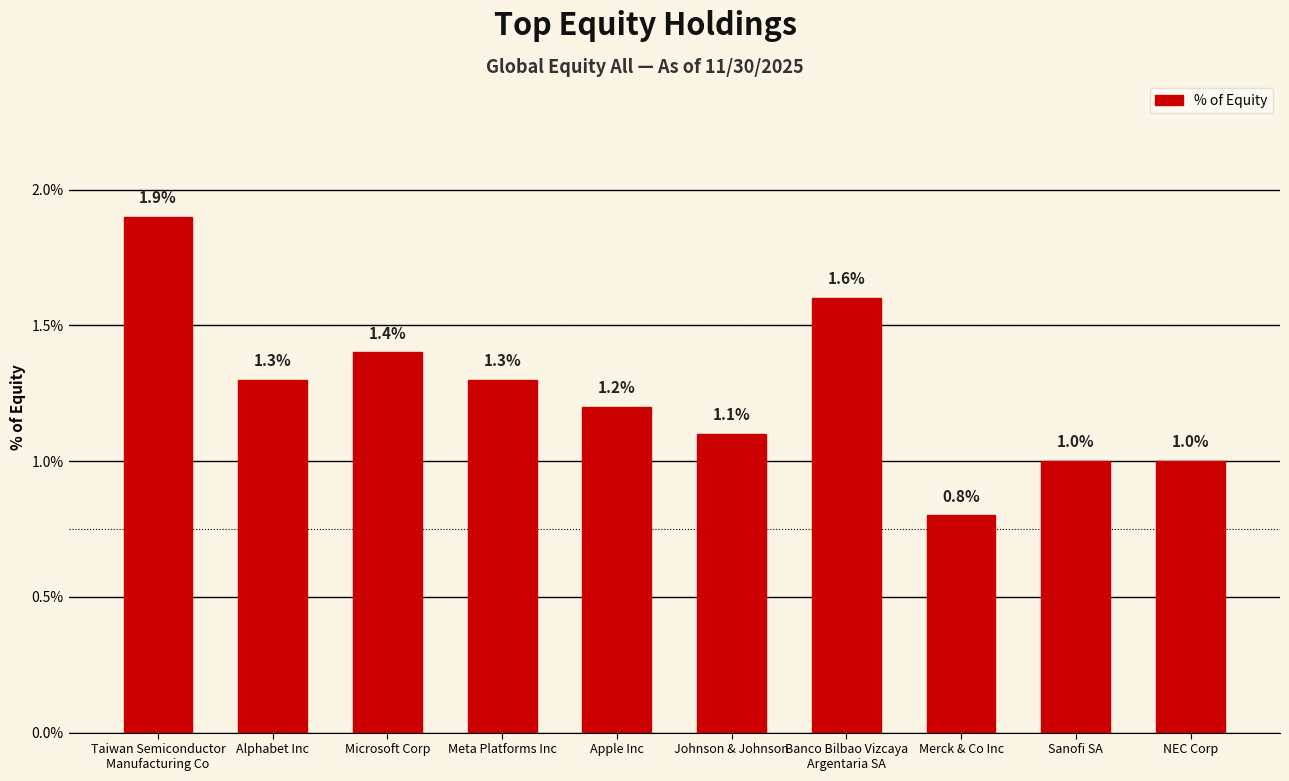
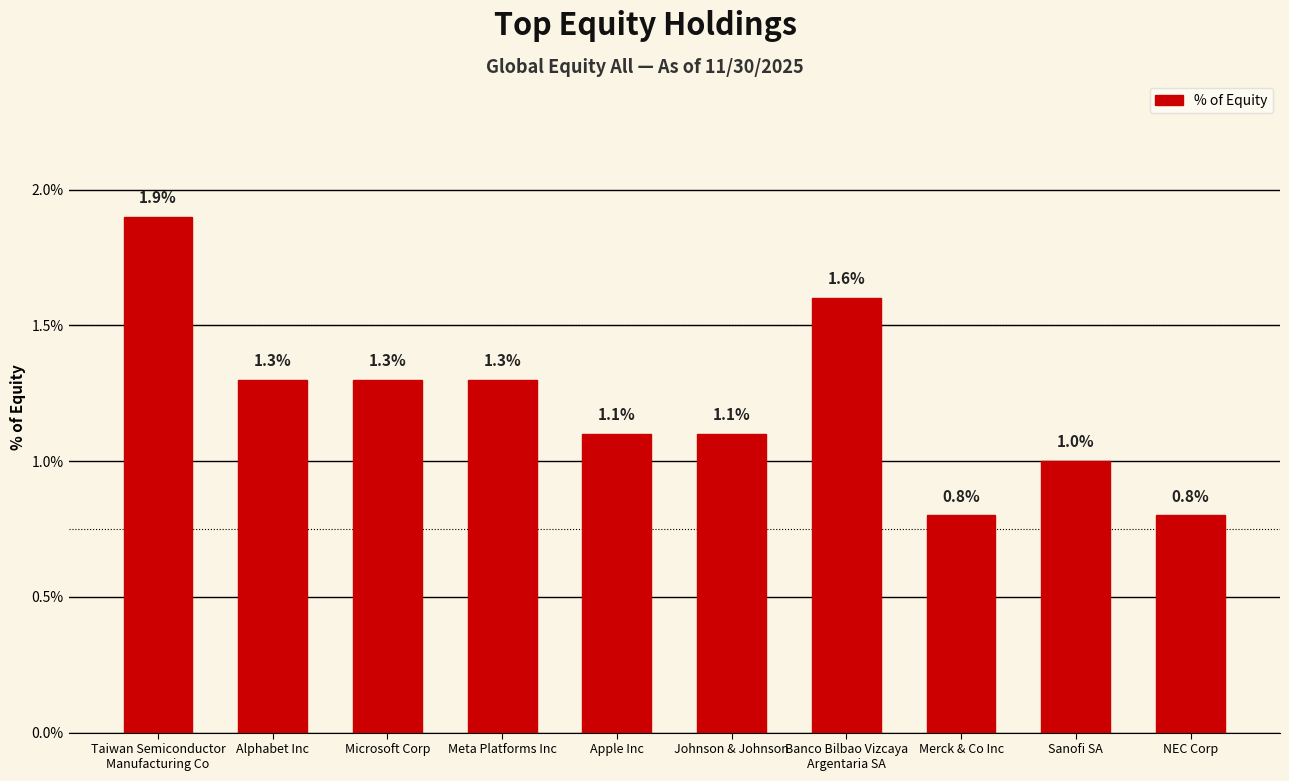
Microsoft Corp: 1.4% -> 1.3%
Apple Inc: 1.2% -> 1.1%
NEC Corp: 1.0% -> 0.8%
